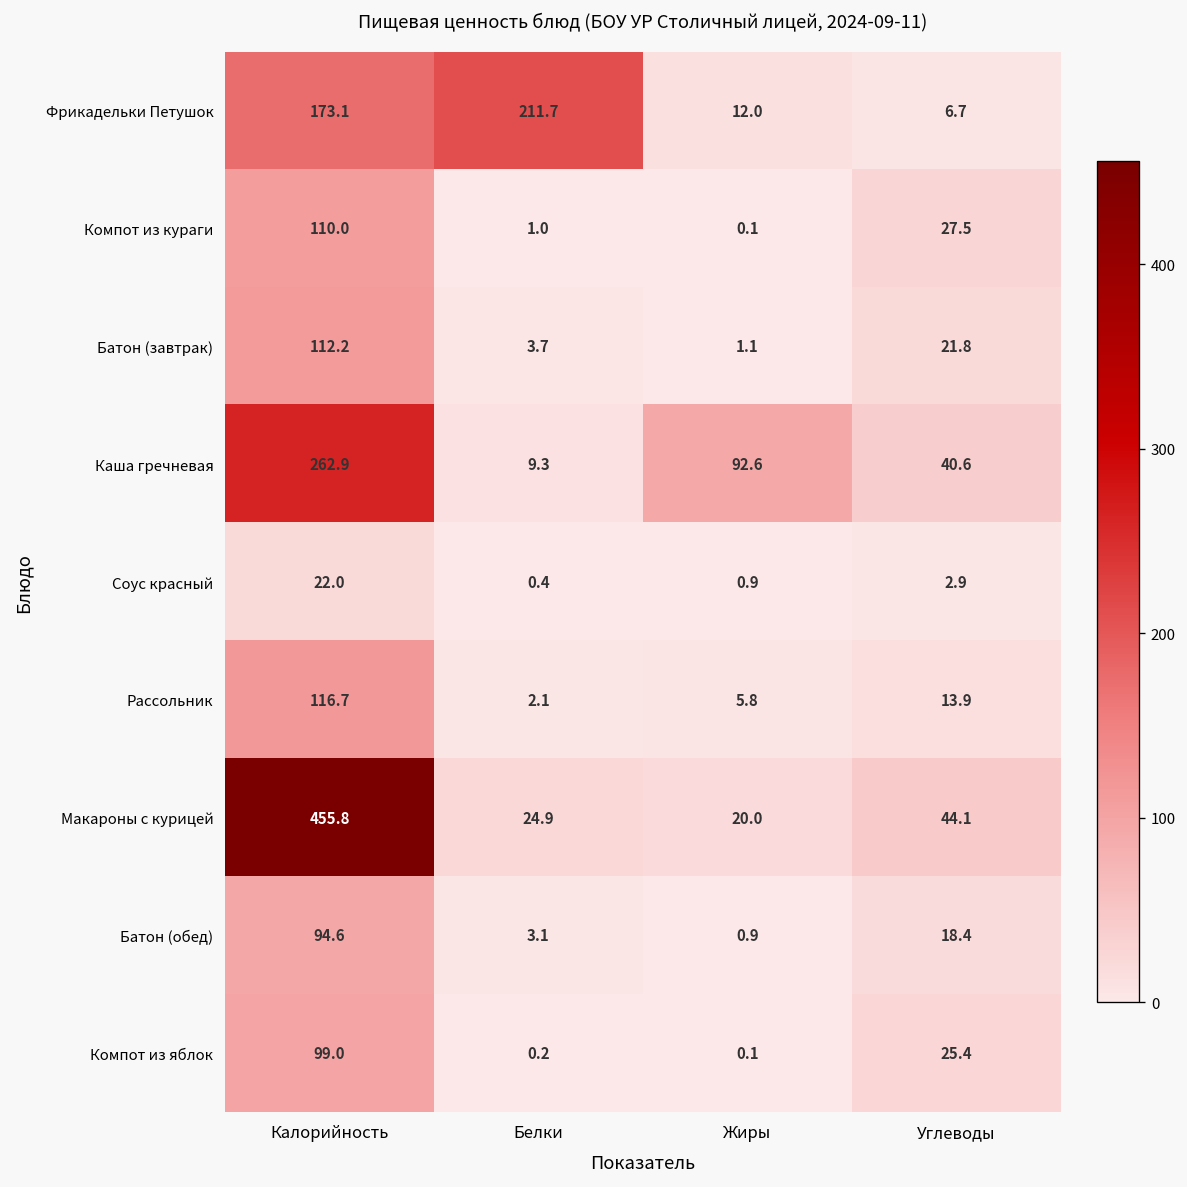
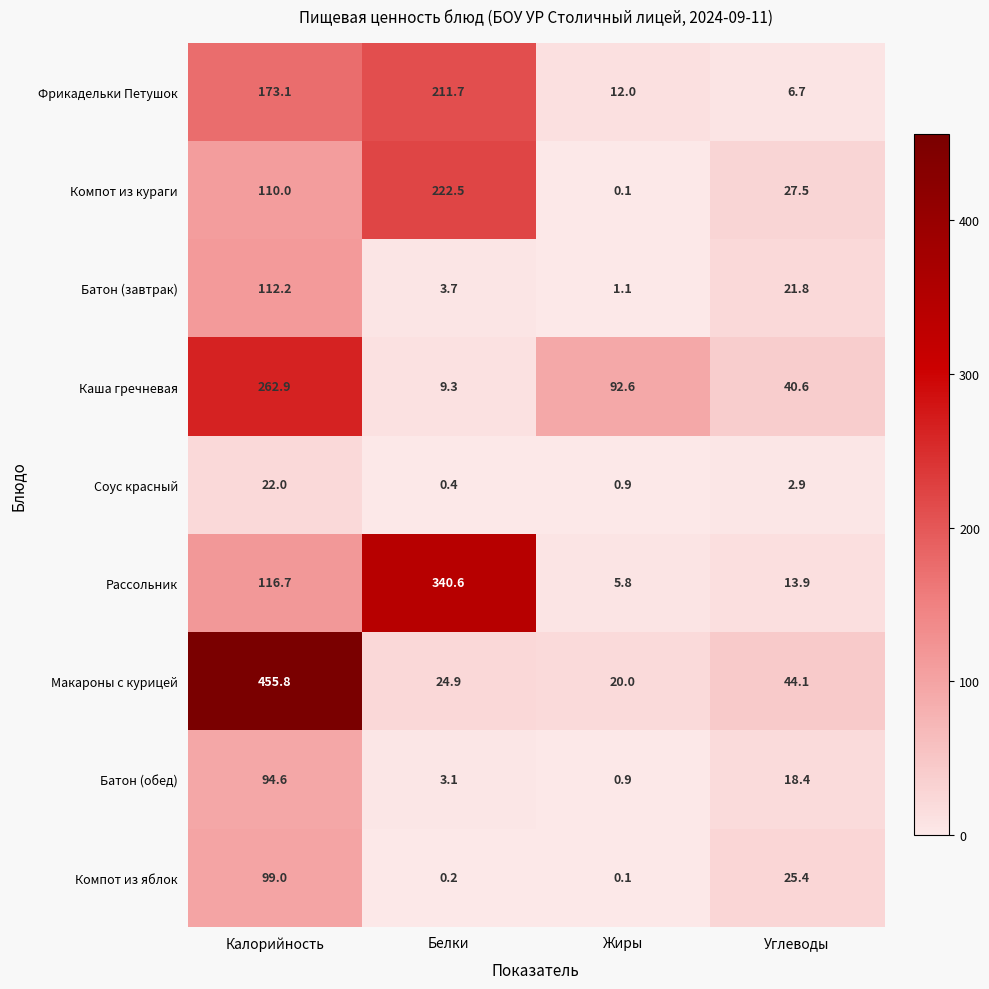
Компот из кураги, Белки: 1.0 -> 222.5
Рассольник, Белки: 2.1 -> 340.6
